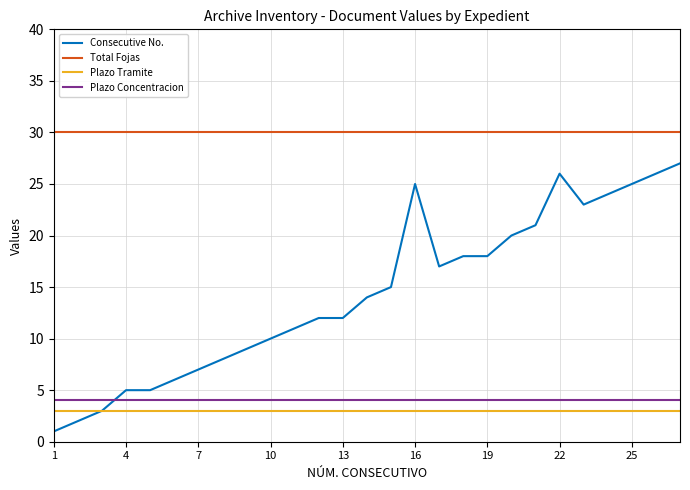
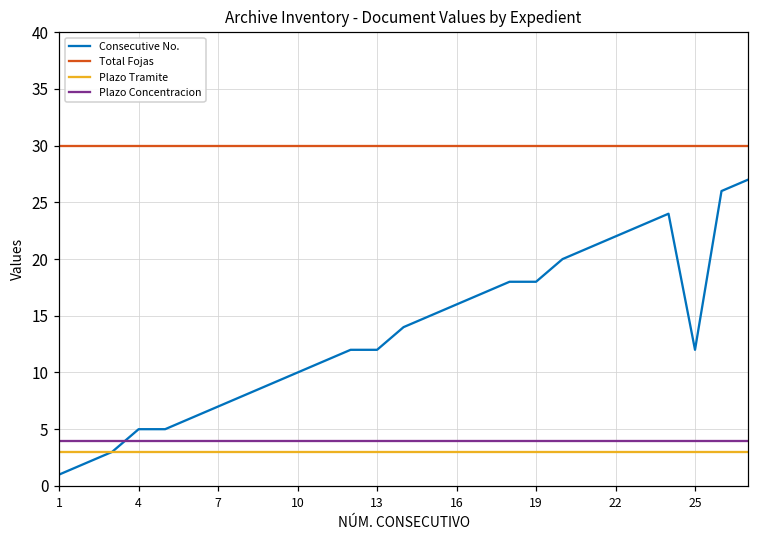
Consecutive No., 16: 25 -> 16
Consecutive No., 22: 26 -> 22
Consecutive No., 25: 25 -> 12
